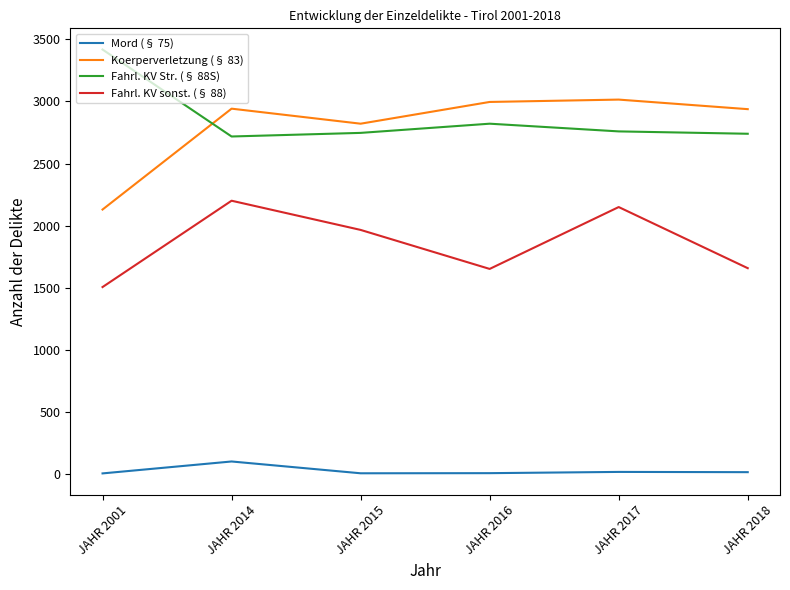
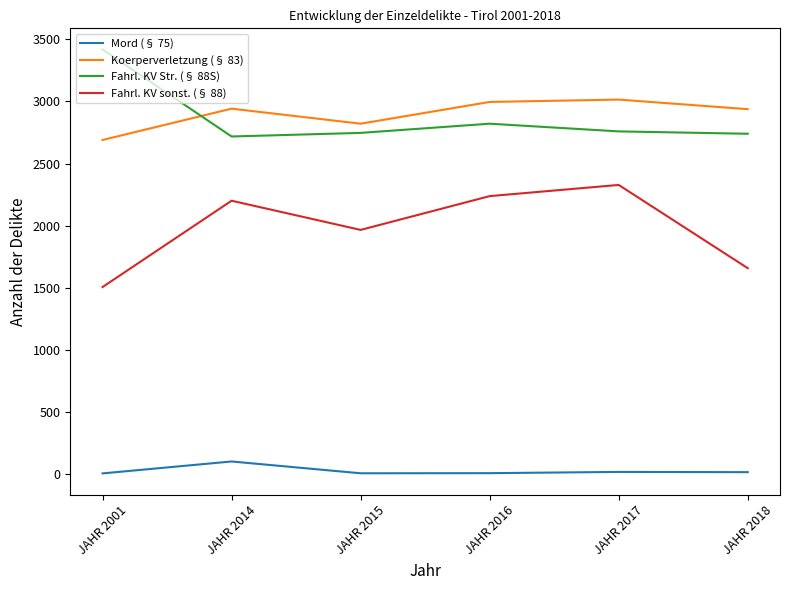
Koerperverletzung (§ 83), JAHR 2001: 2130 -> 2690
Fahrl. KV sonst. (§ 88), JAHR 2016: 1650 -> 2240
Fahrl. KV sonst. (§ 88), JAHR 2017: 2150 -> 2330
